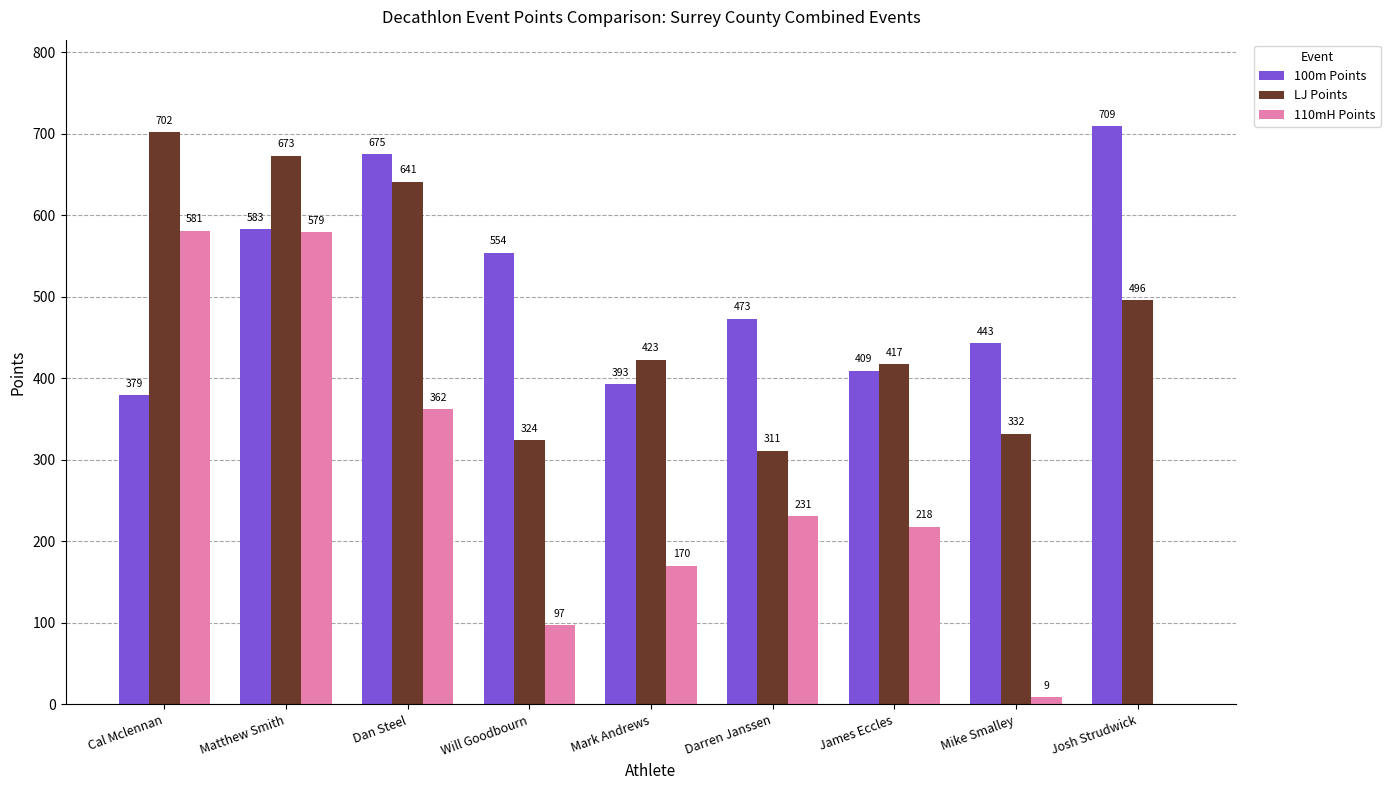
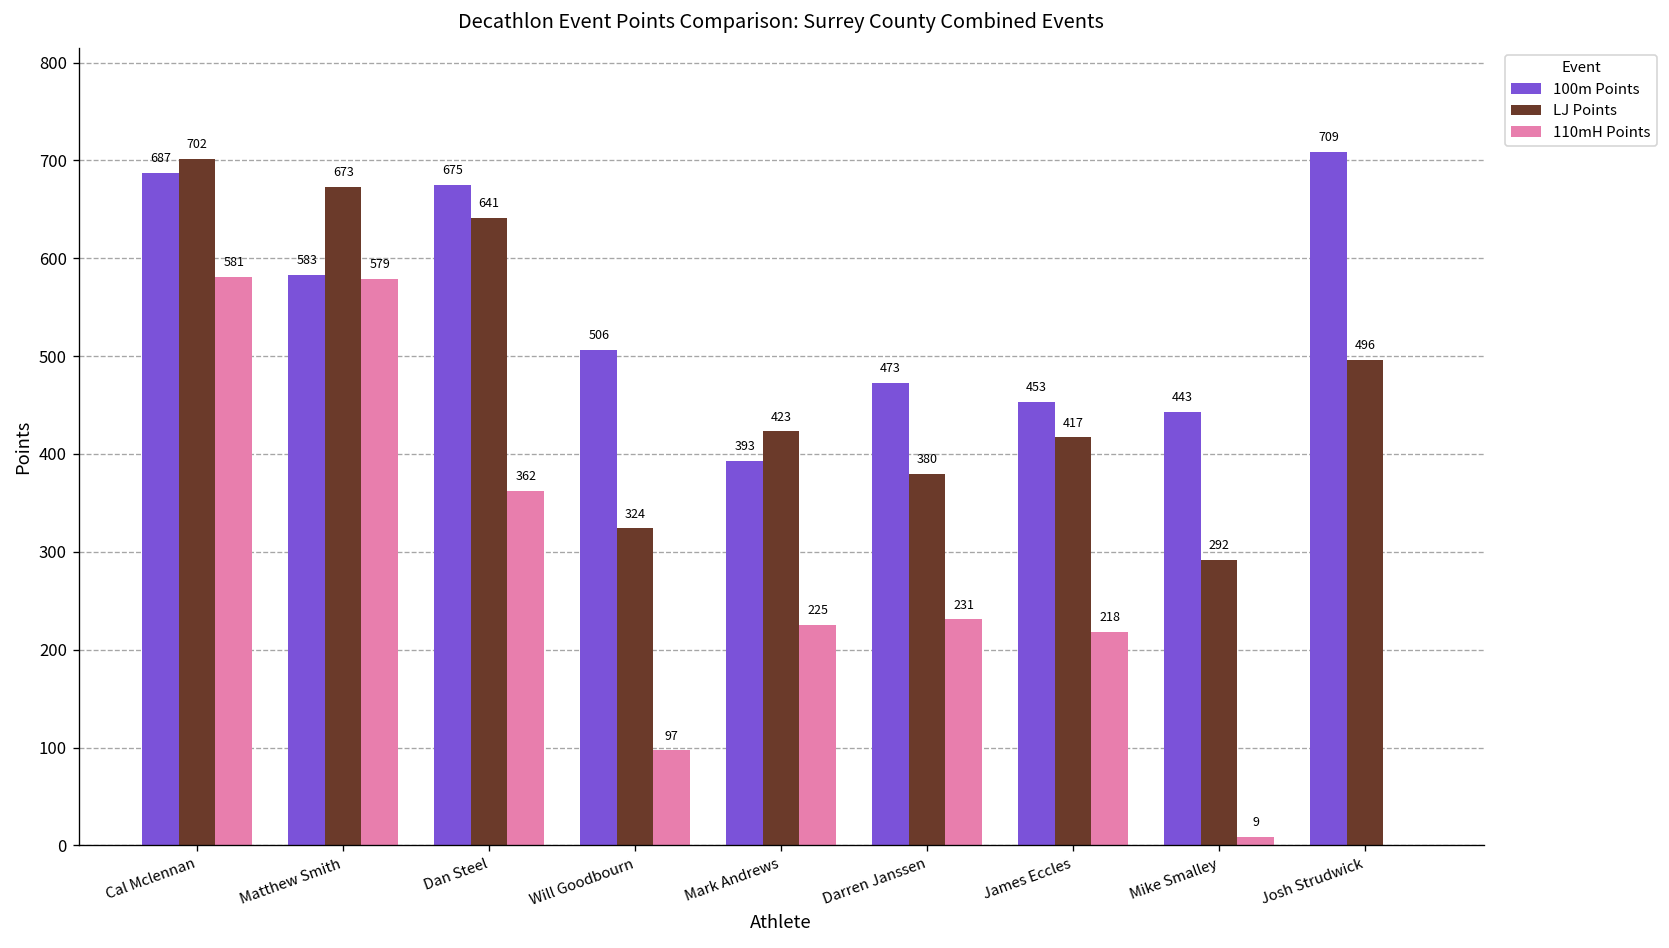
100m Points, Cal Mclennan: 379 -> 687
100m Points, Will Goodbourn: 554 -> 506
110mH Points, Mark Andrews: 170 -> 225
LJ Points, Darren Janssen: 311 -> 380
100m Points, James Eccles: 409 -> 453
LJ Points, Mike Smalley: 332 -> 292
